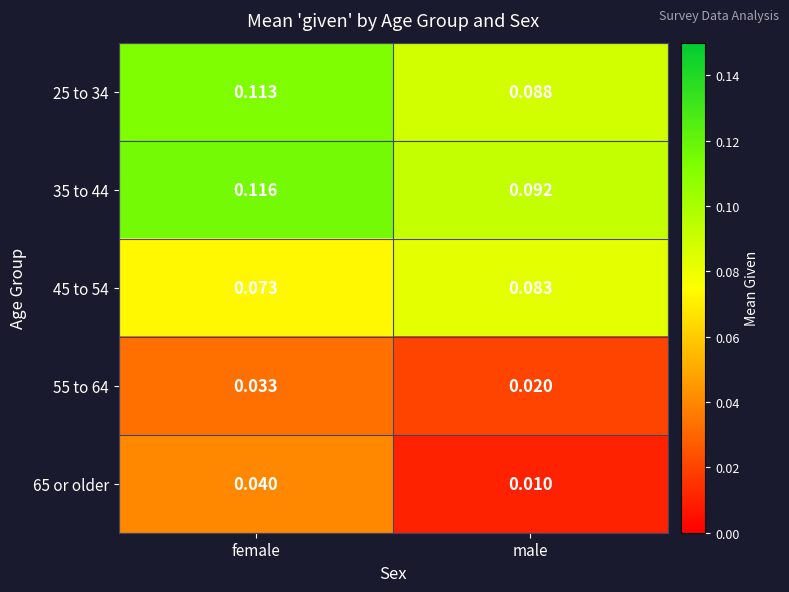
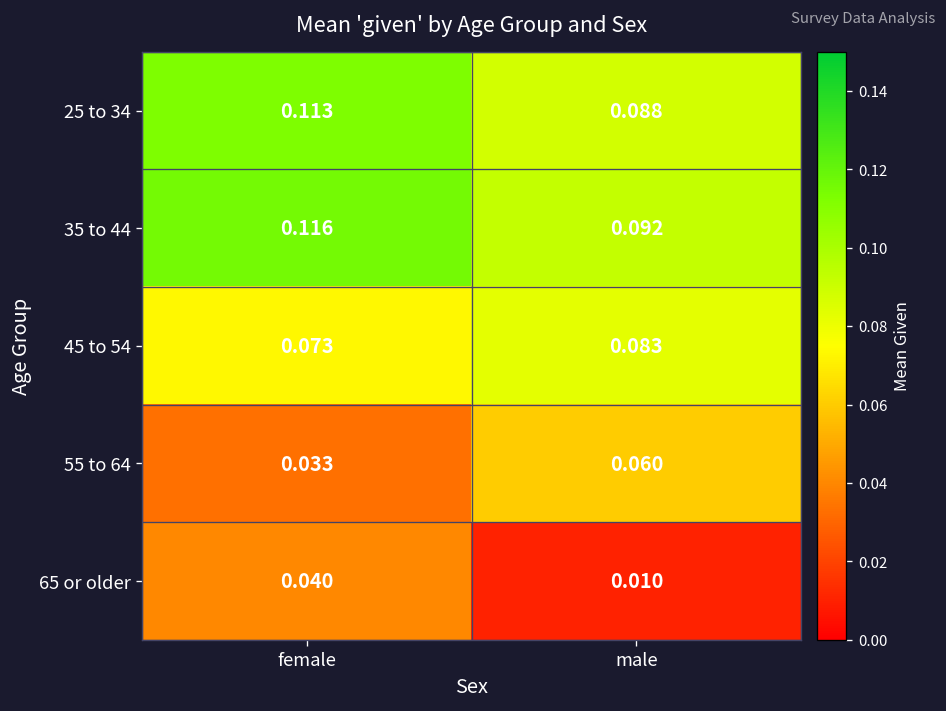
55 to 64, male: 0.020 -> 0.060
